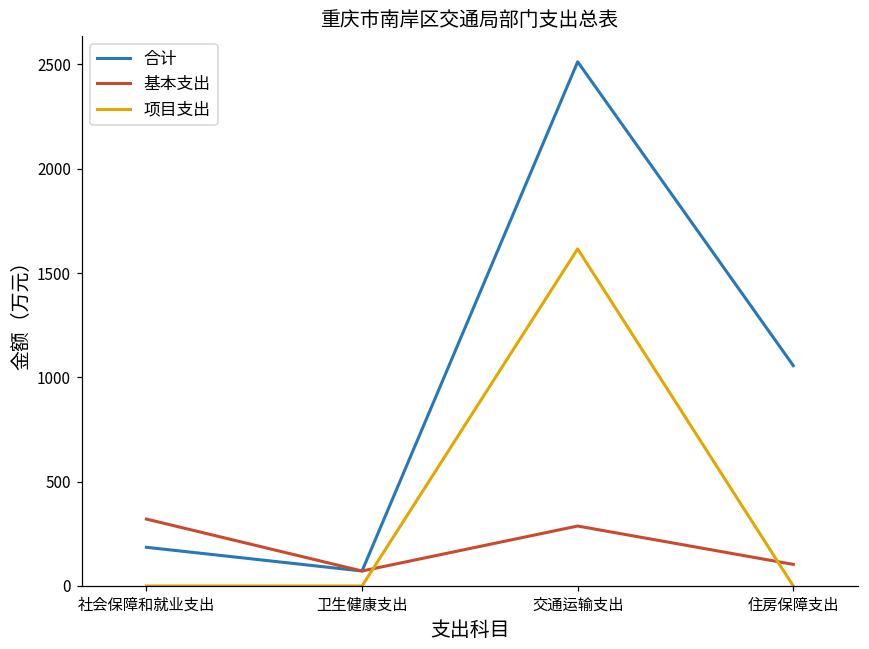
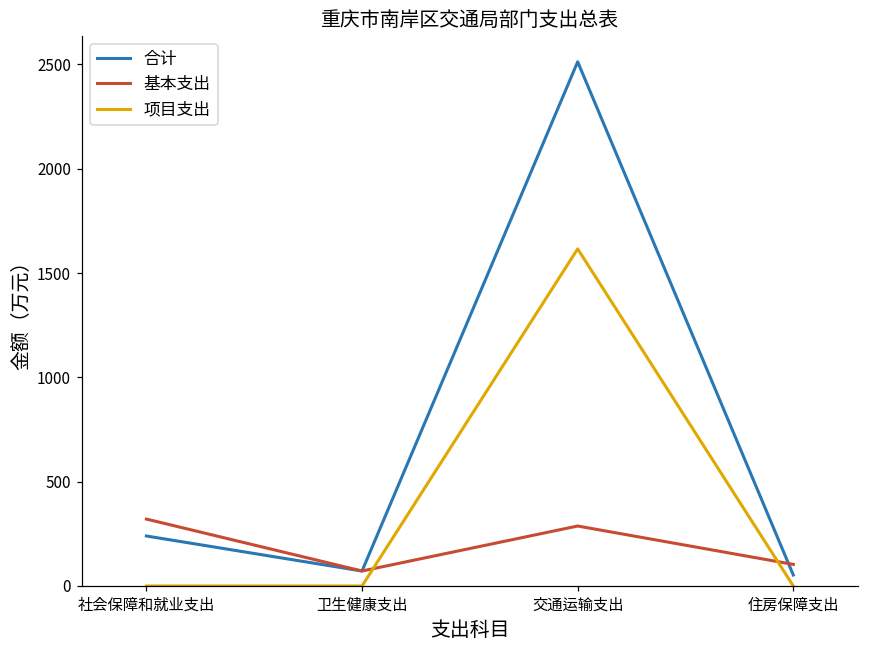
合计, 社会保障和就业支出: 190 -> 240
合计, 住房保障支出: 1060 -> 50
